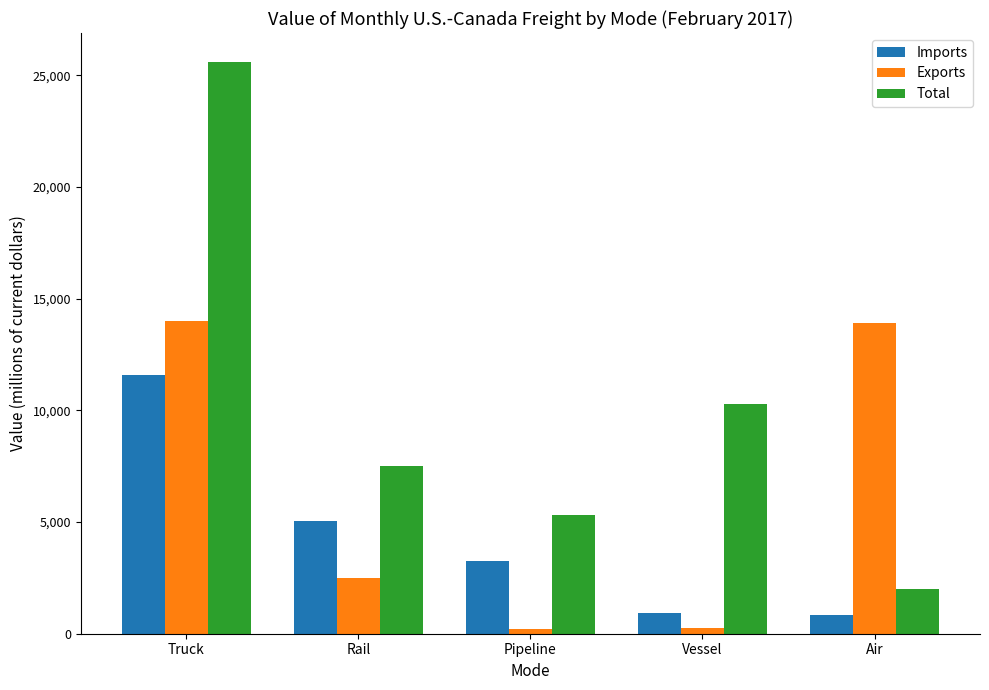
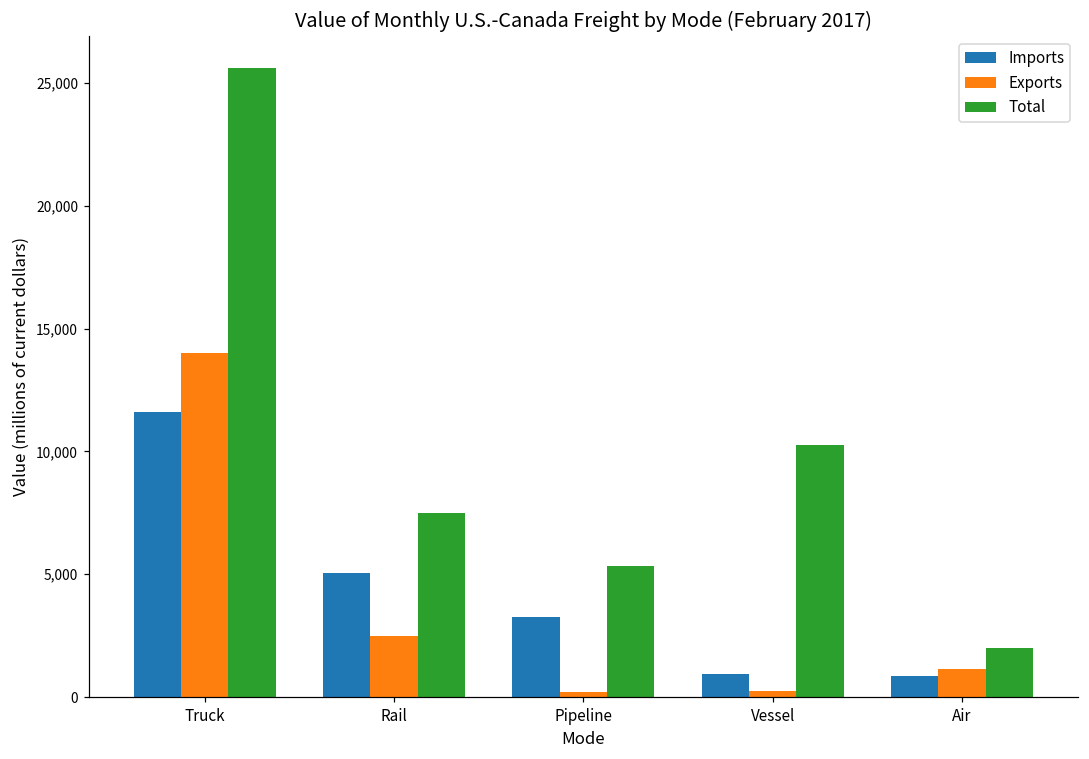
Exports, Air: 13,900 -> 1,200
